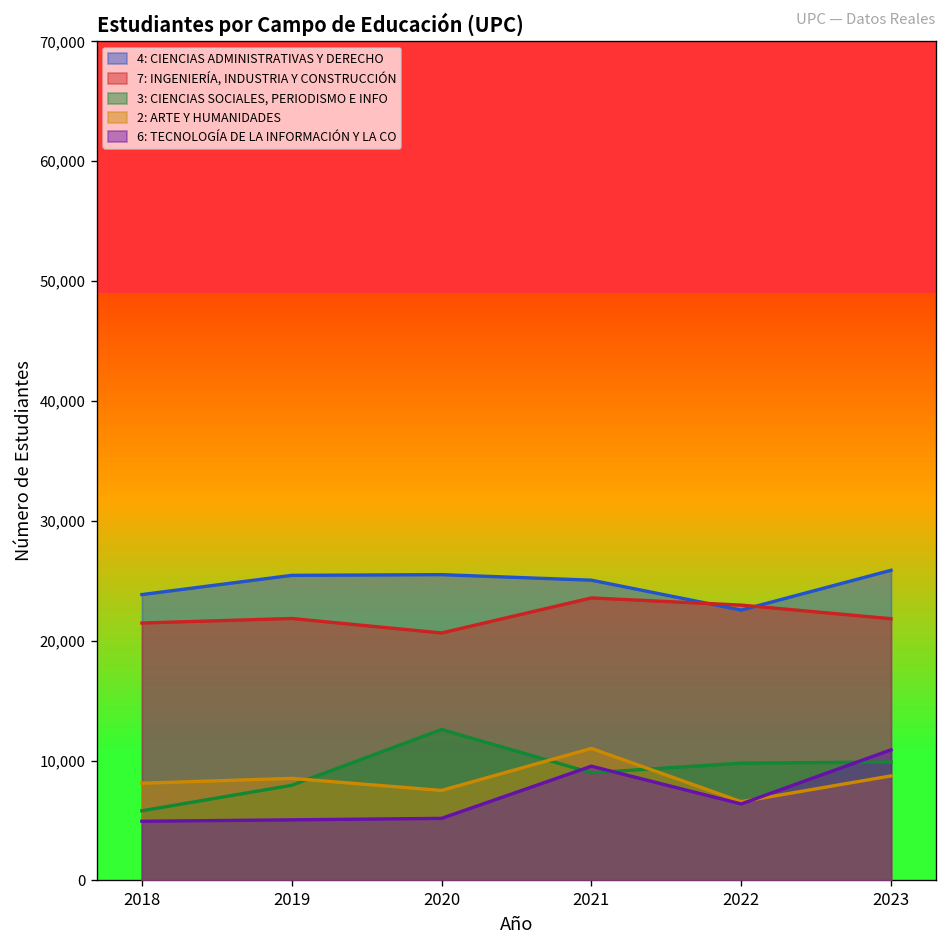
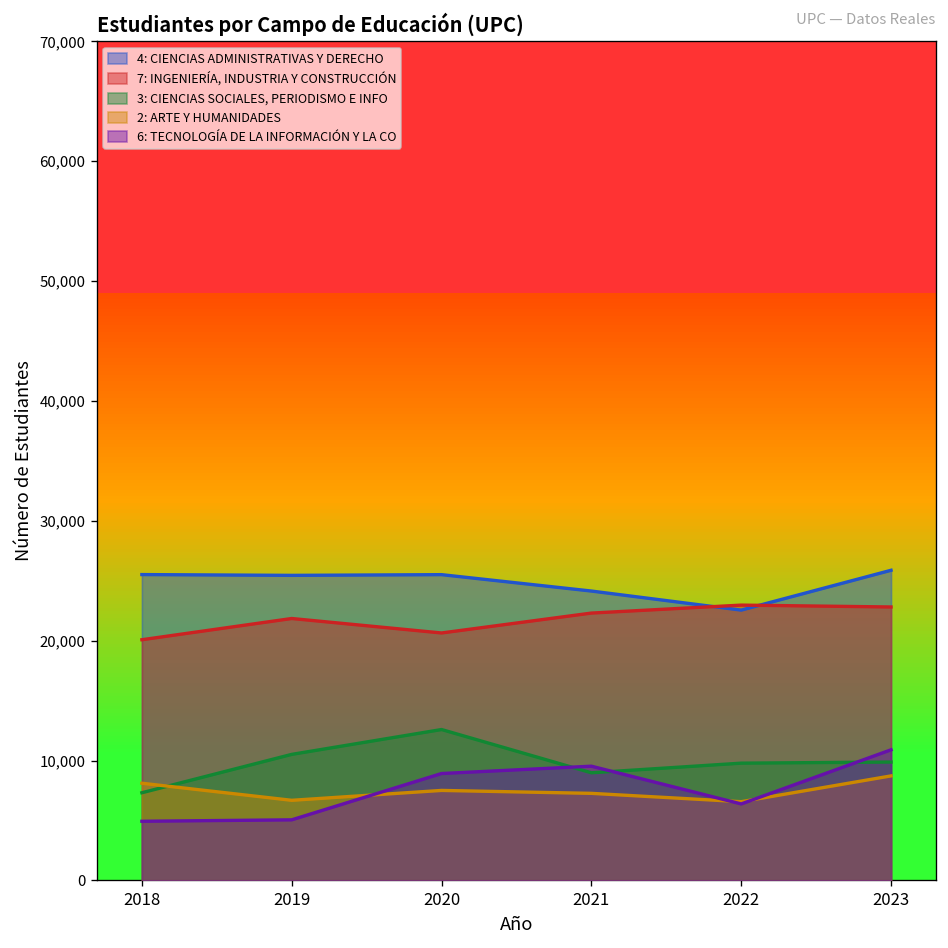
4: CIENCIAS ADMINISTRATIVAS Y DERECHO, 2018: 24,000 -> 26,000
7: INGENIERÍA, INDUSTRIA Y CONSTRUCCIÓN, 2018: 21,000 -> 20,000
3: CIENCIAS SOCIALES, PERIODISMO E INFO, 2018: 6,000 -> 7,000
3: CIENCIAS SOCIALES, PERIODISMO E INFO, 2019: 8,000 -> 11,000
2: ARTE Y HUMANIDADES, 2019: 9,000 -> 7,000
6: TECNOLOGÍA DE LA INFORMACIÓN Y LA CO, 2020: 5,000 -> 9,000
4: CIENCIAS ADMINISTRATIVAS Y DERECHO, 2021: 25,000 -> 24,000
7: INGENIERÍA, INDUSTRIA Y CONSTRUCCIÓN, 2021: 24,000 -> 22,000
2: ARTE Y HUMANIDADES, 2021: 11,000 -> 7,000
7: INGENIERÍA, INDUSTRIA Y CONSTRUCCIÓN, 2023: 22,000 -> 23,000
